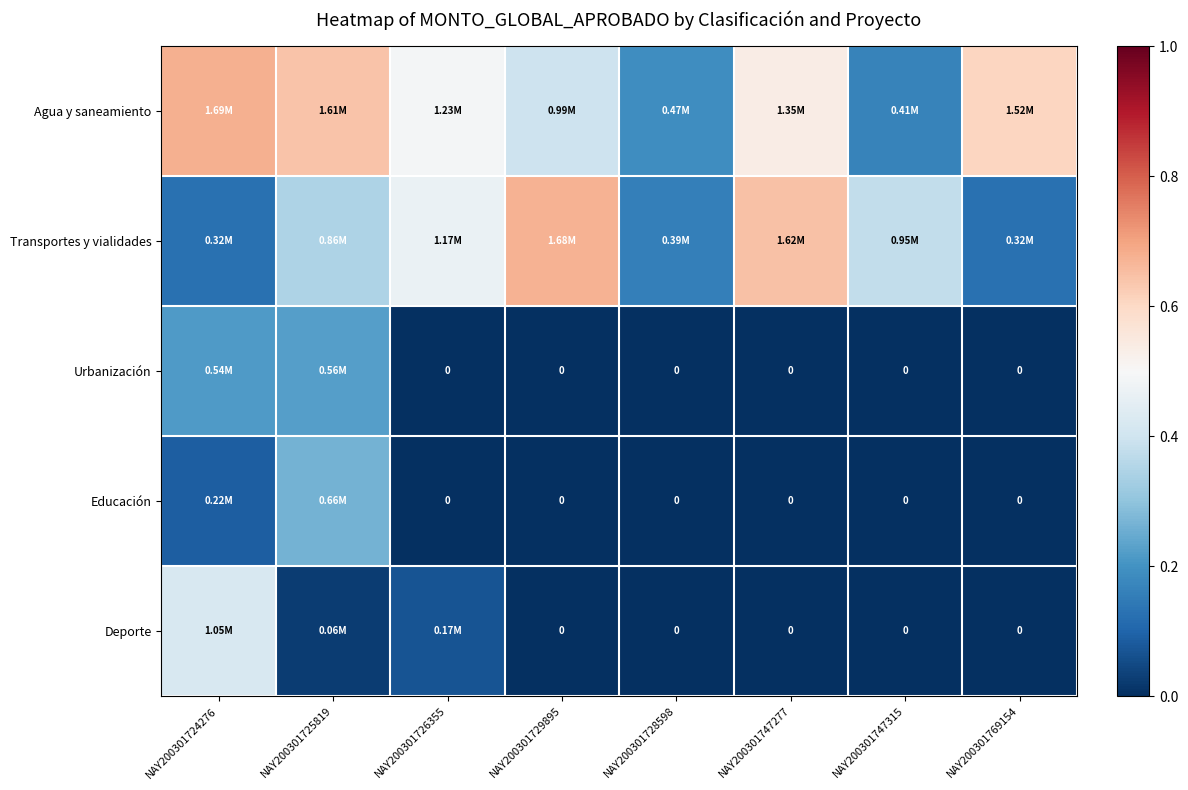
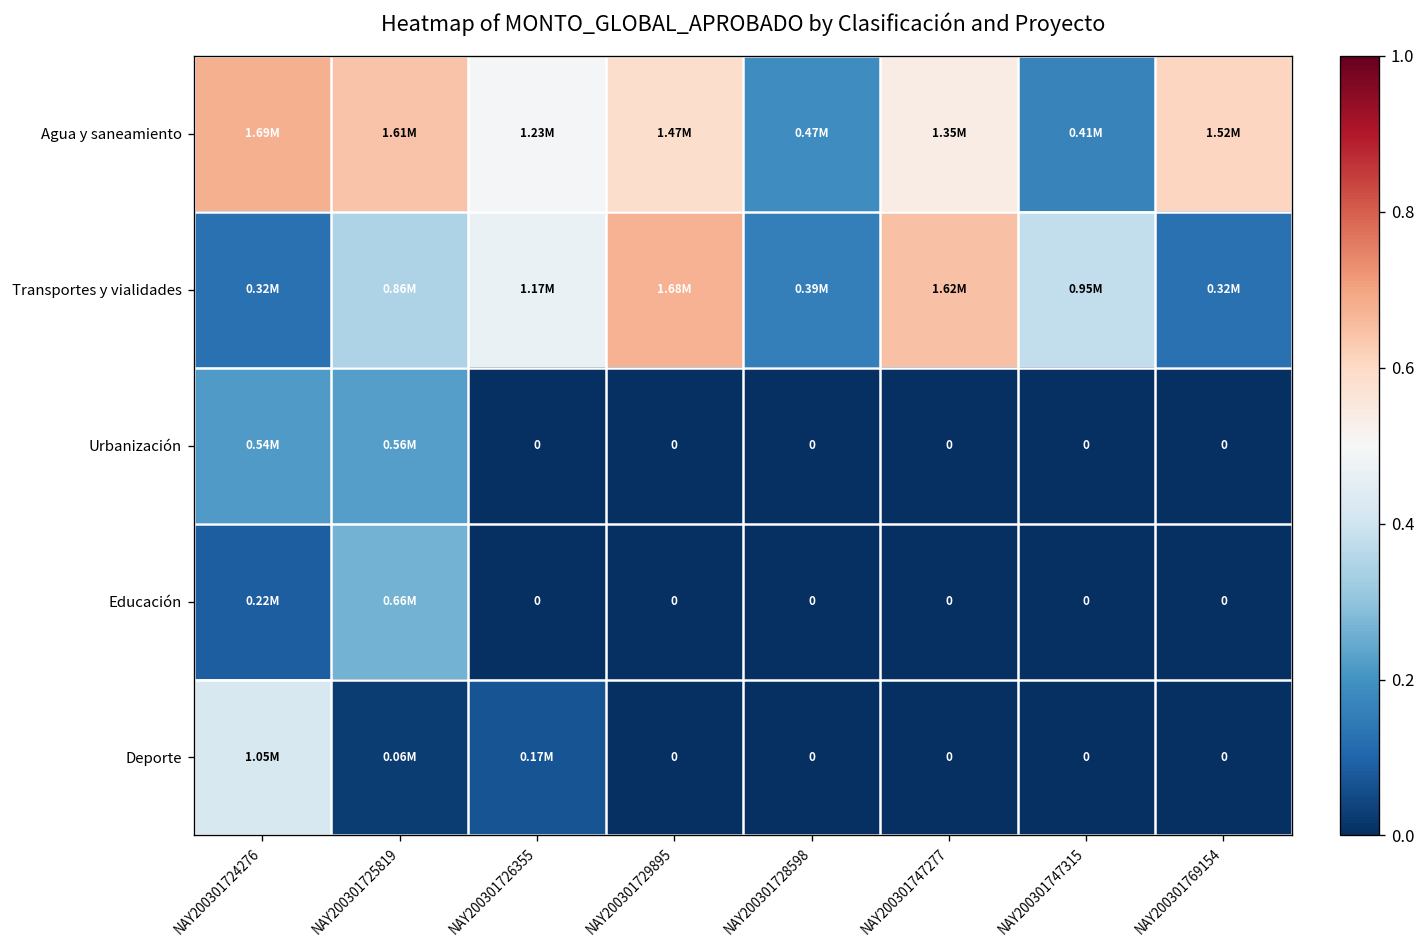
Agua y saneamiento, NAY200301729895: 0.99M -> 1.47M
